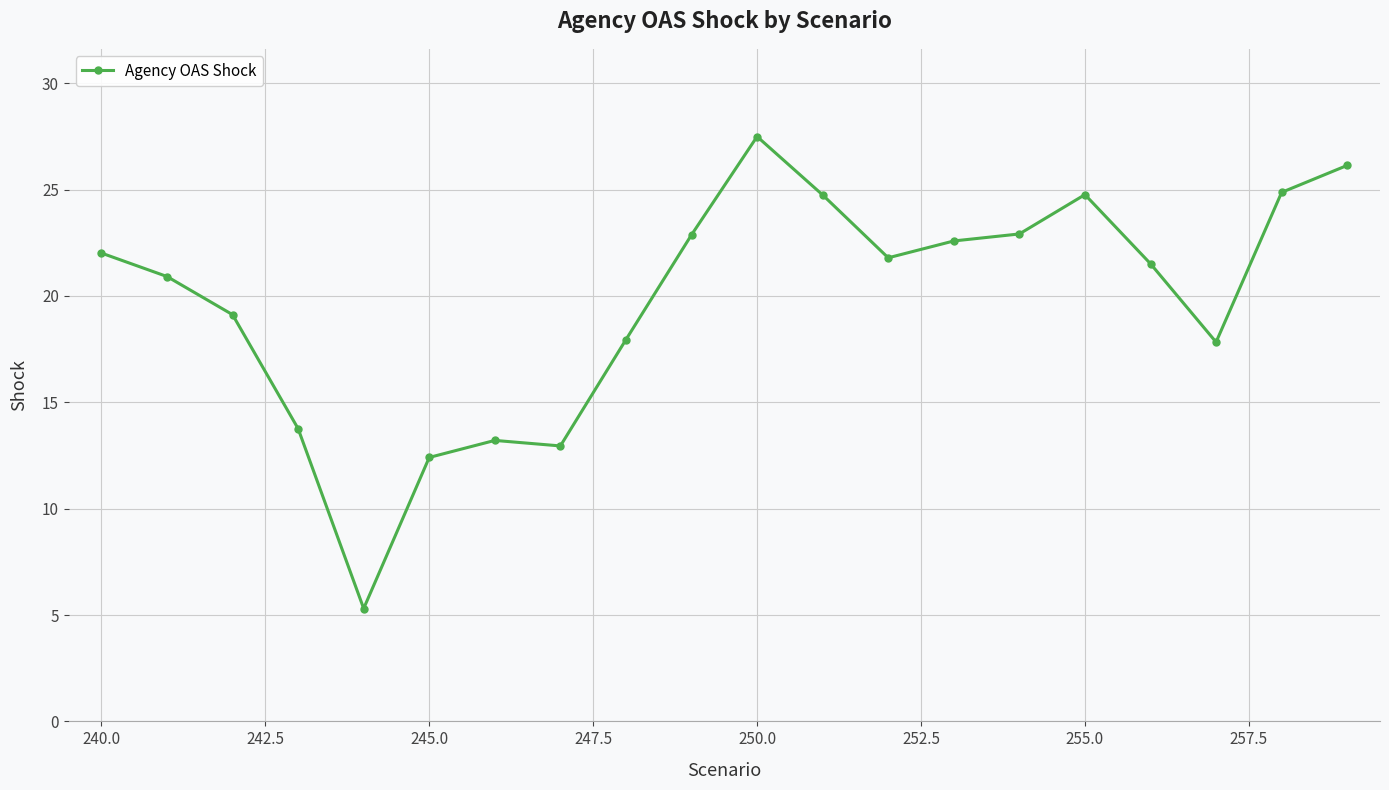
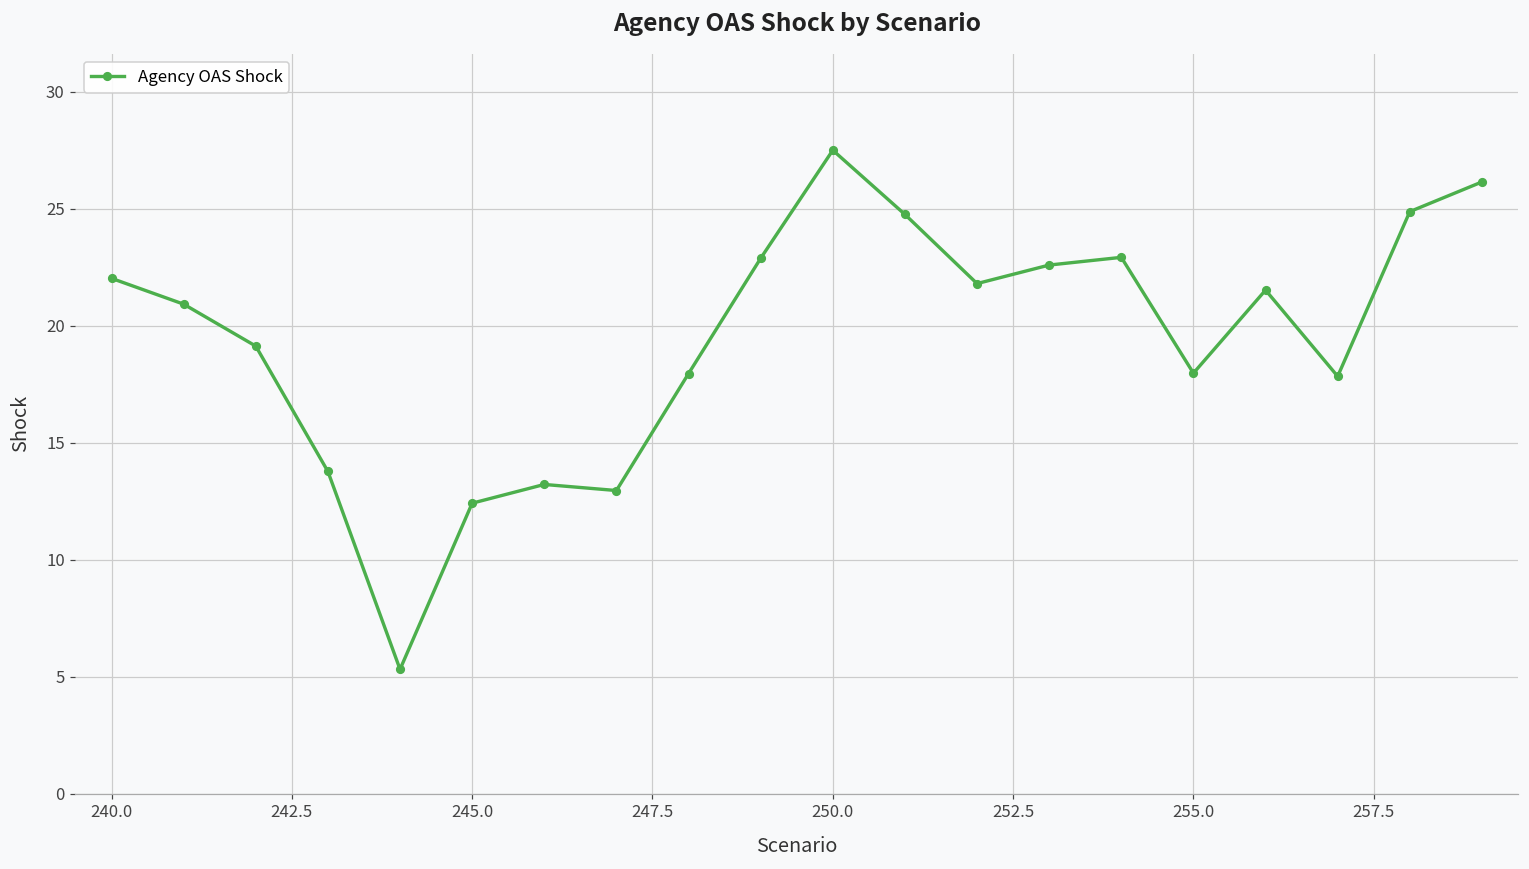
255.0: 24.8 -> 18.0
